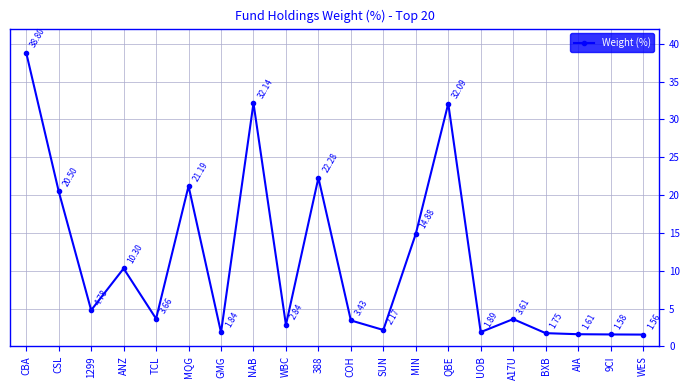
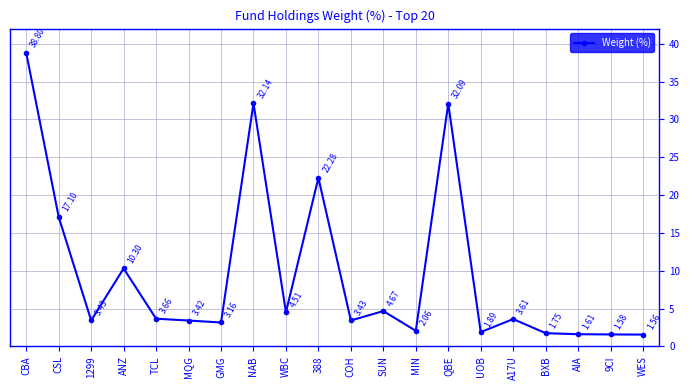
CSL: 20.50 -> 17.10
1299: 4.78 -> 3.43
MQG: 21.19 -> 3.42
GMG: 1.84 -> 3.16
WBC: 2.84 -> 4.51
SUN: 2.17 -> 4.67
MIN: 14.88 -> 2.06
